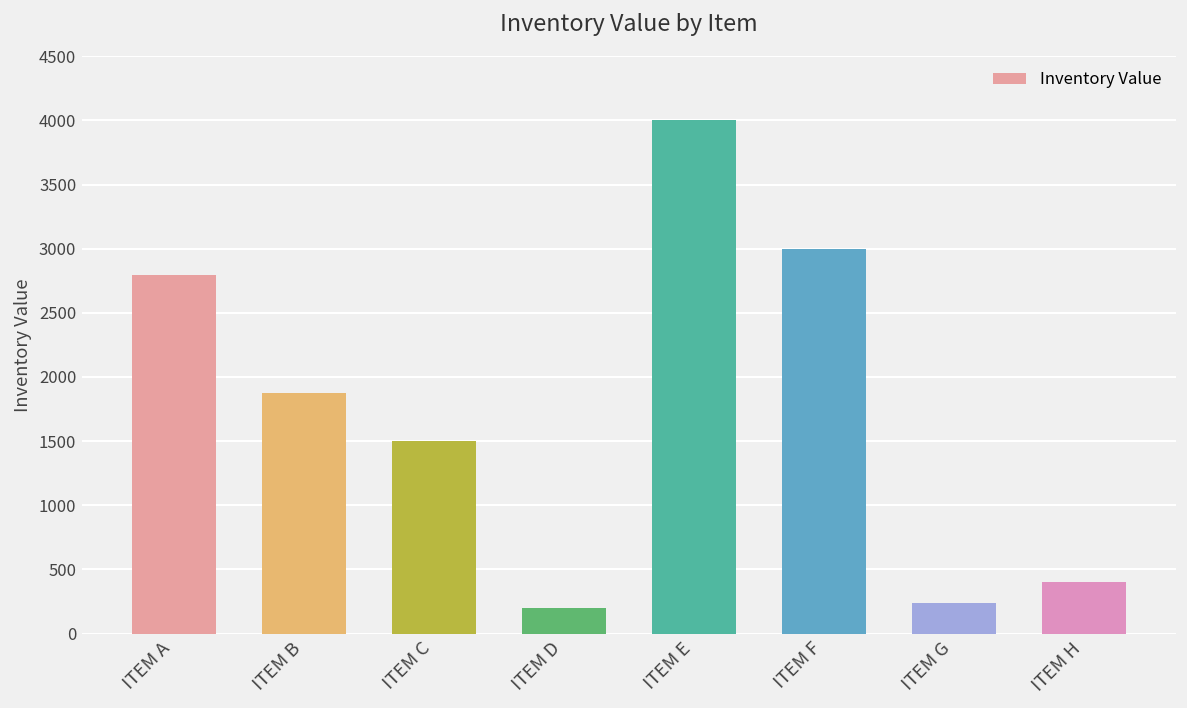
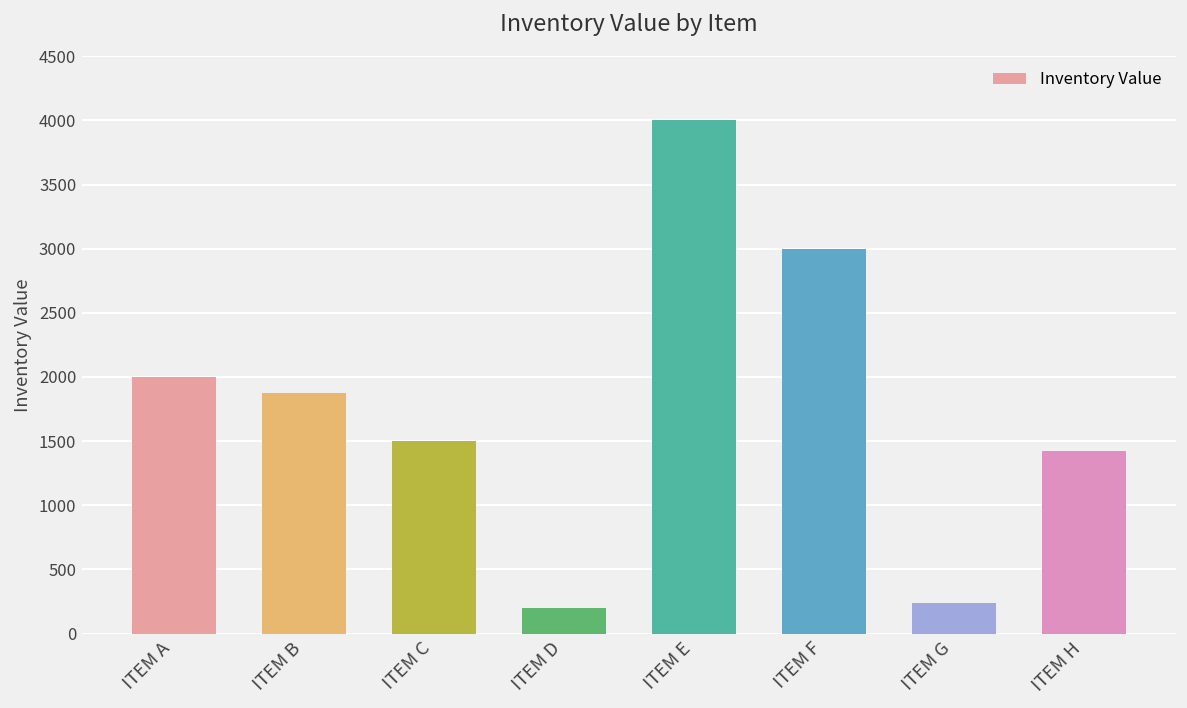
ITEM A: 2790 -> 2000
ITEM H: 400 -> 1420
